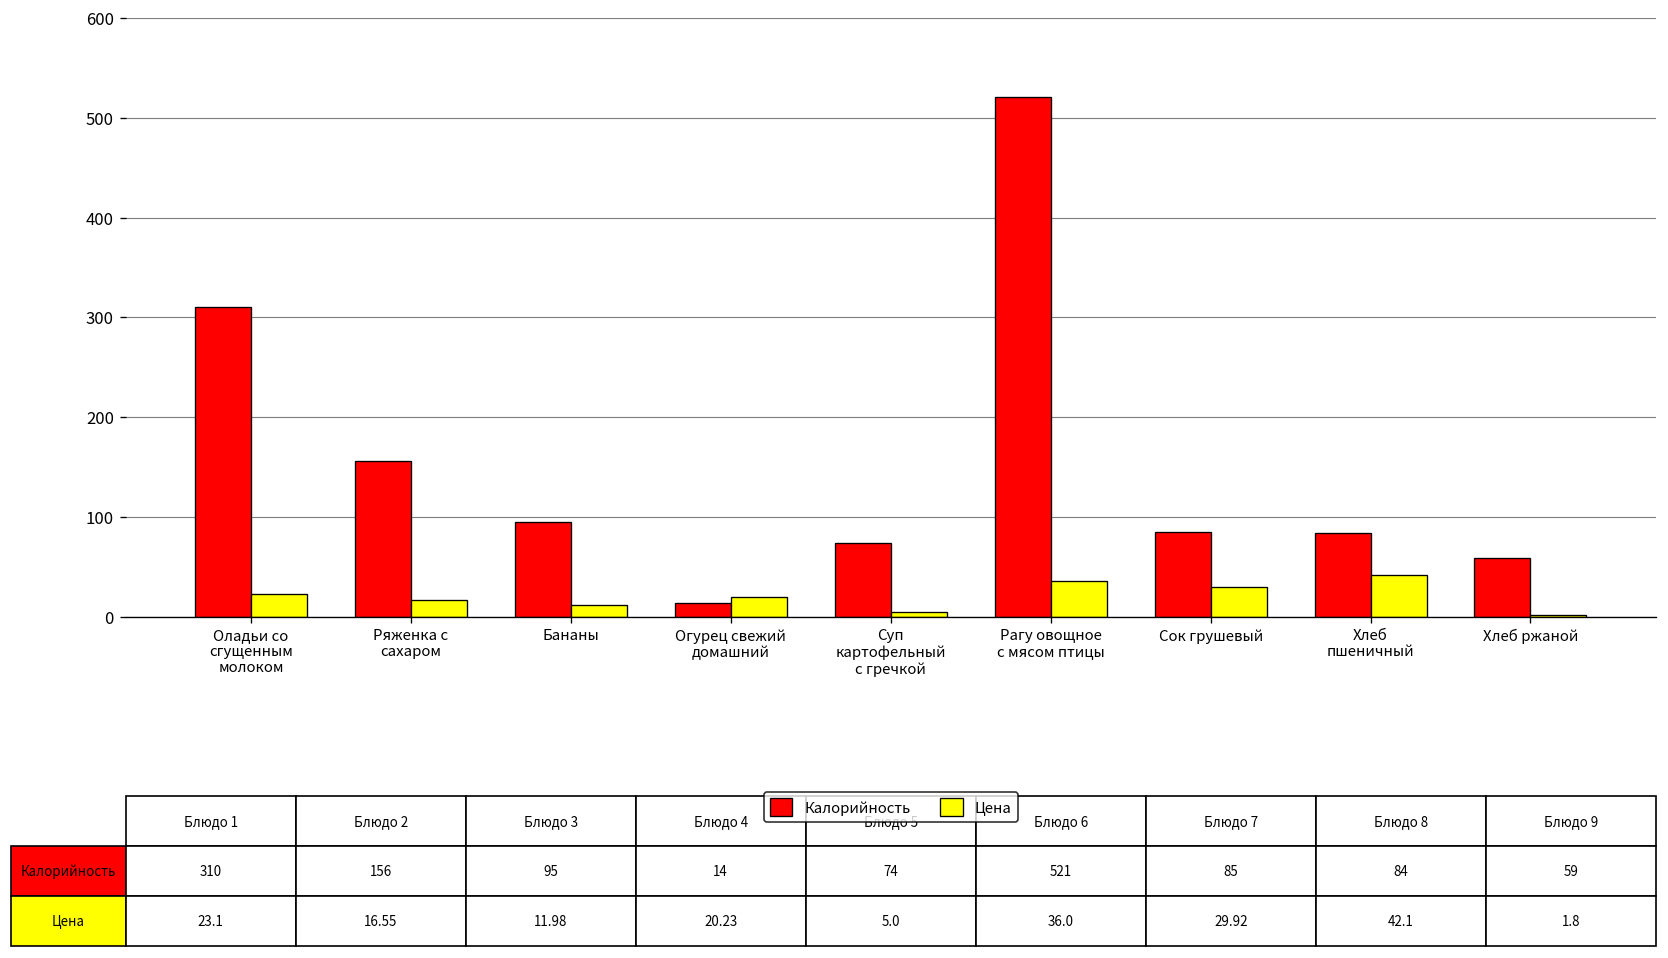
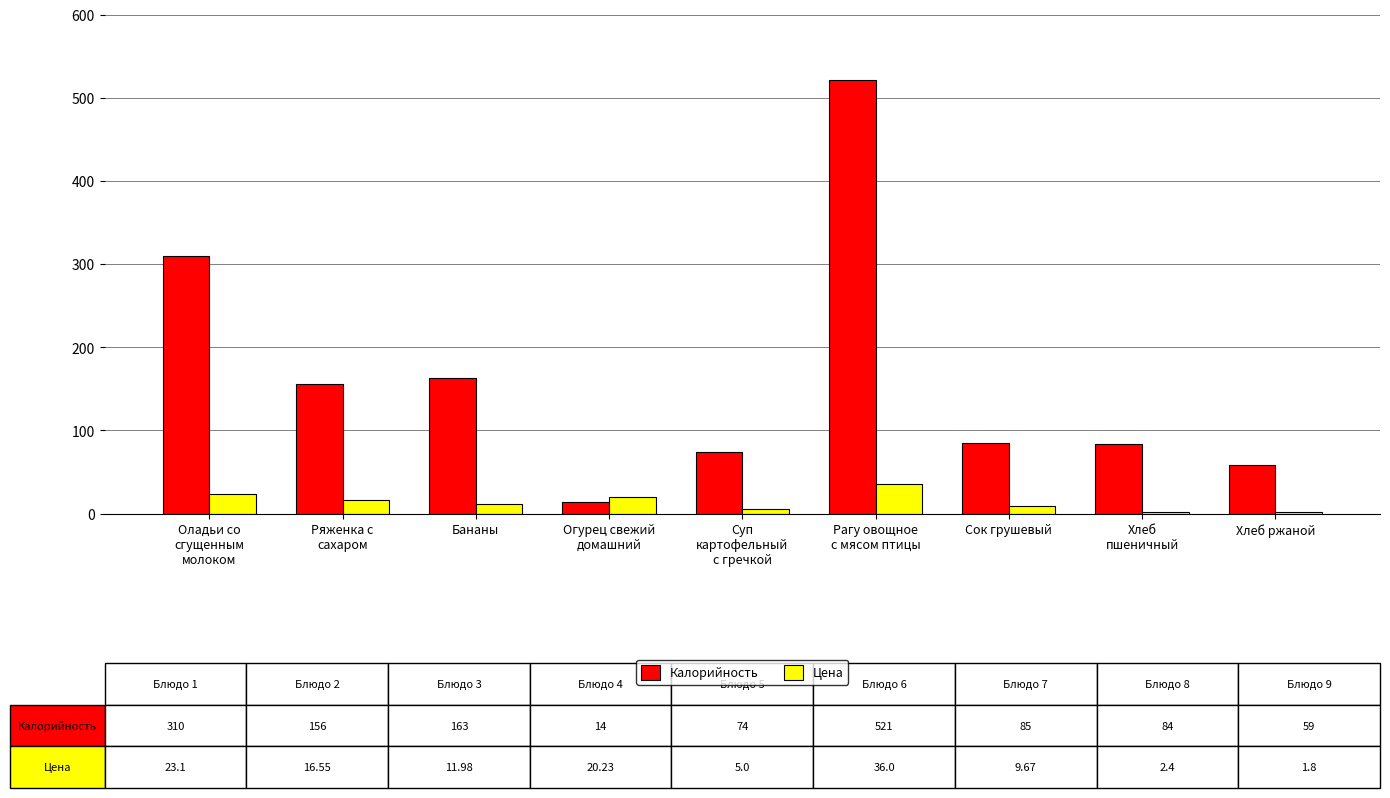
Калорийность, Бананы: 95 -> 163
Цена, Сок грушевый: 29.92 -> 9.67
Цена, Хлеб пшеничный: 42.1 -> 2.4
